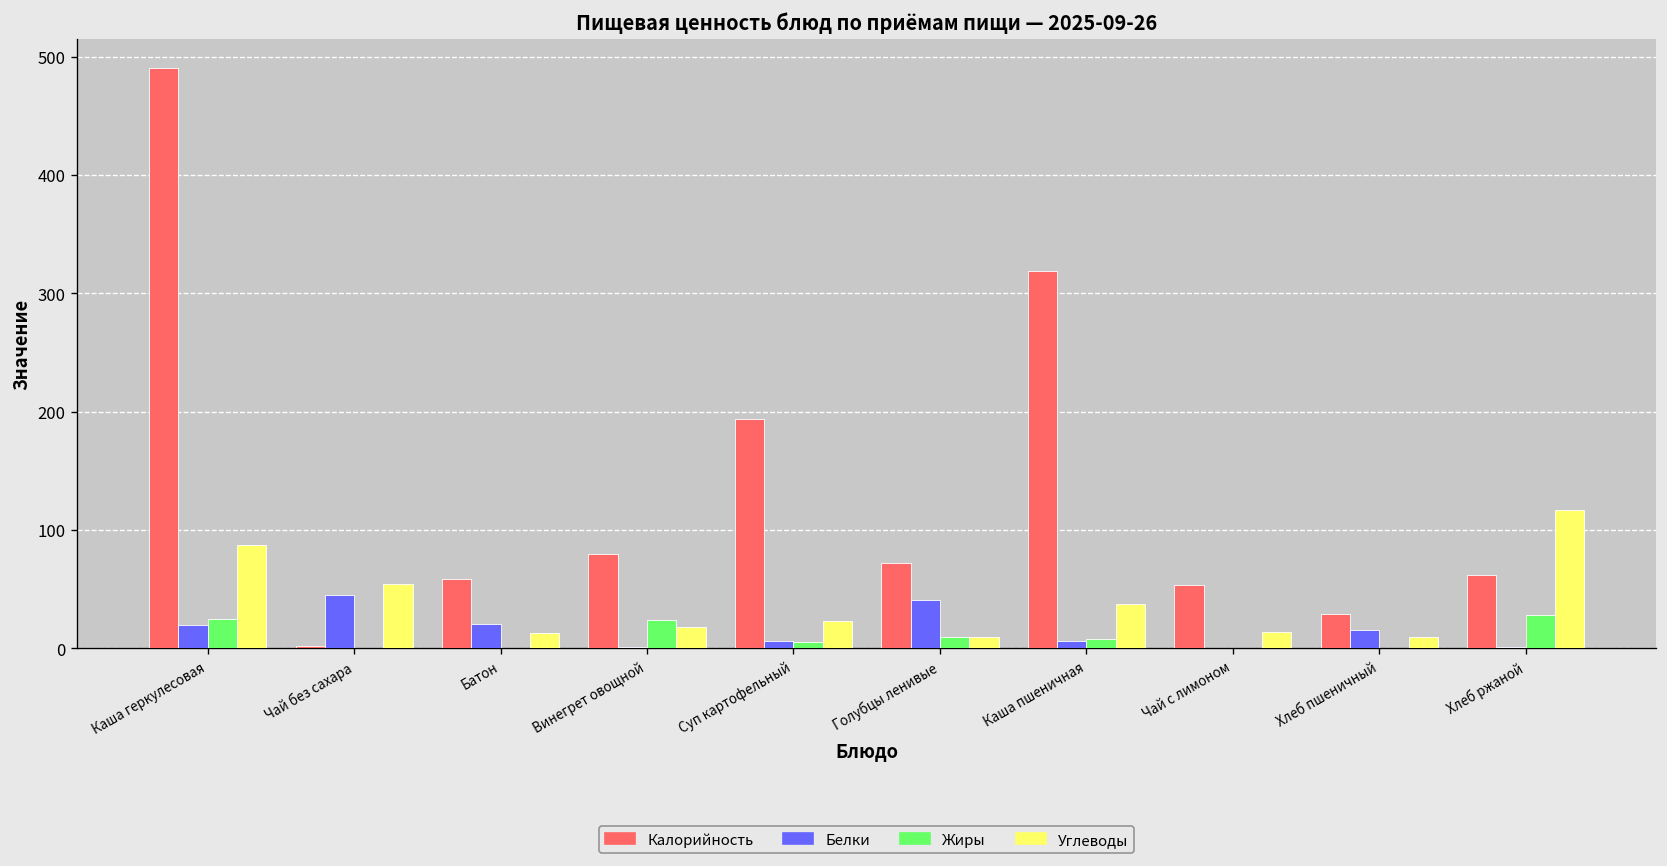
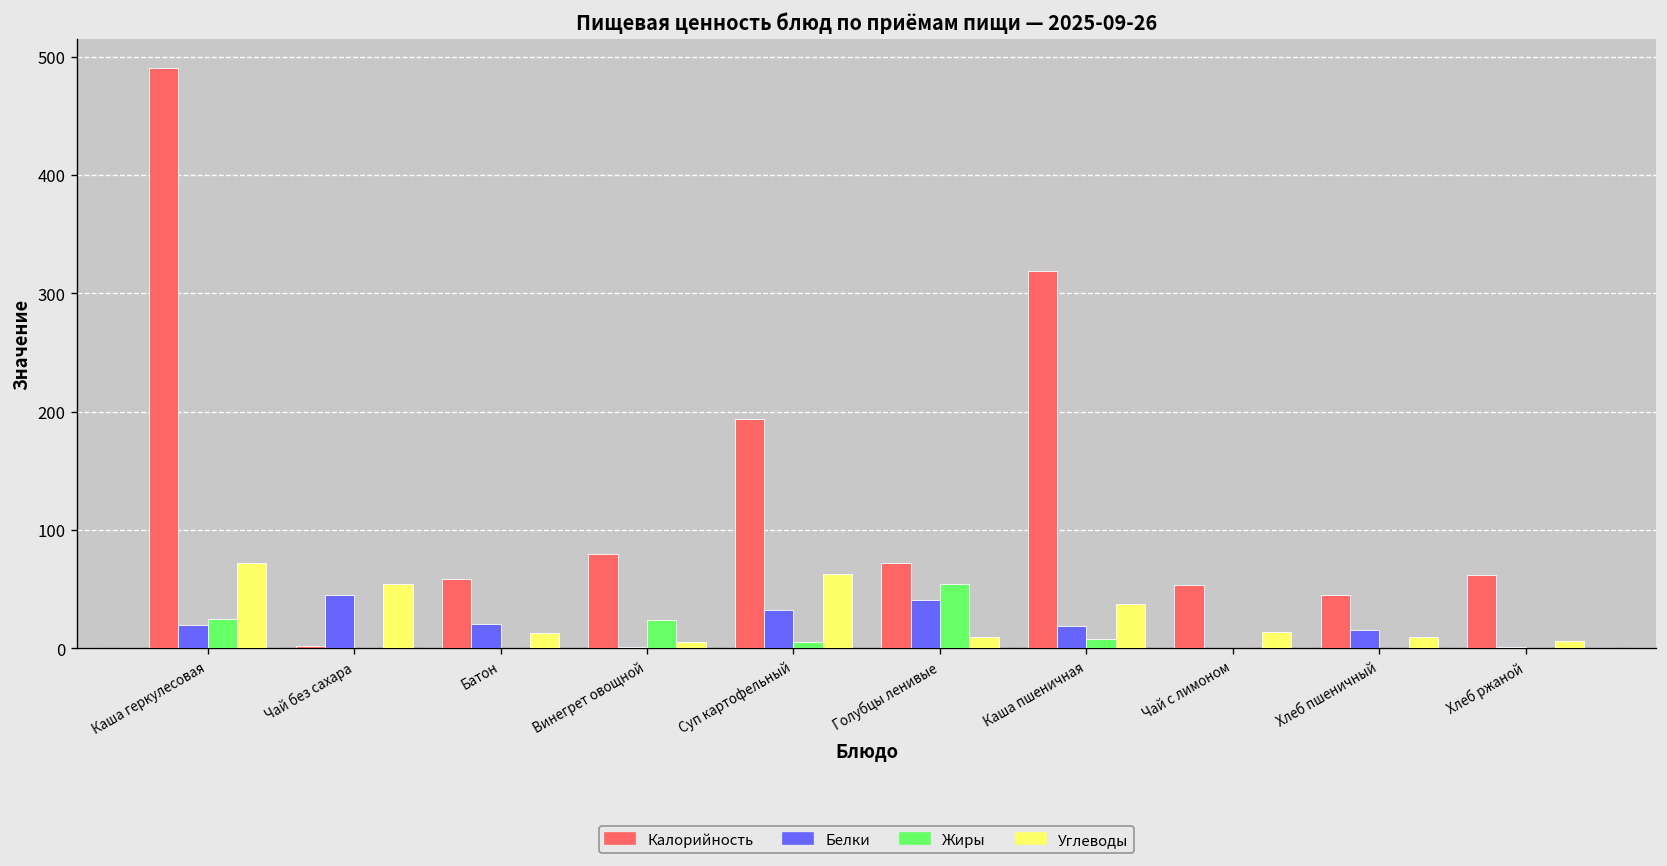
Углеводы, Каша геркулесовая: 90 -> 70
Углеводы, Винегрет овощной: 20 -> 10
Белки, Суп картофельный: 10 -> 30
Углеводы, Суп картофельный: 20 -> 60
Жиры, Голубцы ленивые: 10 -> 50
Белки, Каша пшеничная: 10 -> 20
Калорийность, Хлеб пшеничный: 30 -> 50
Жиры, Хлеб ржаной: 30 -> 0
Углеводы, Хлеб ржаной: 120 -> 10
